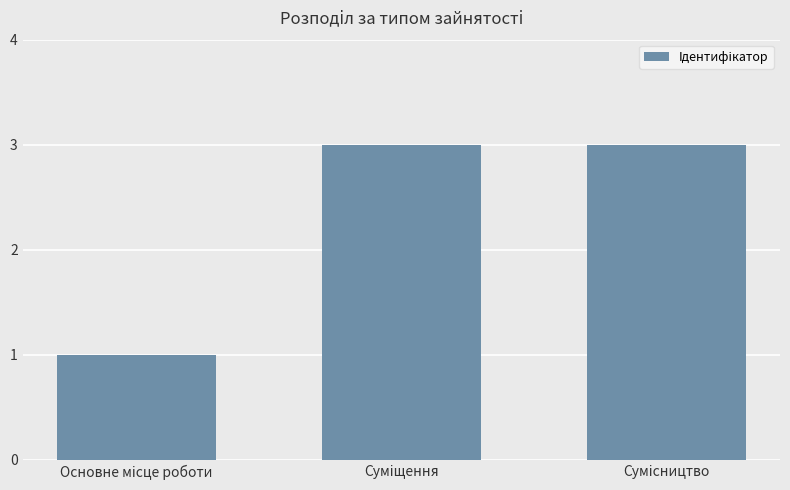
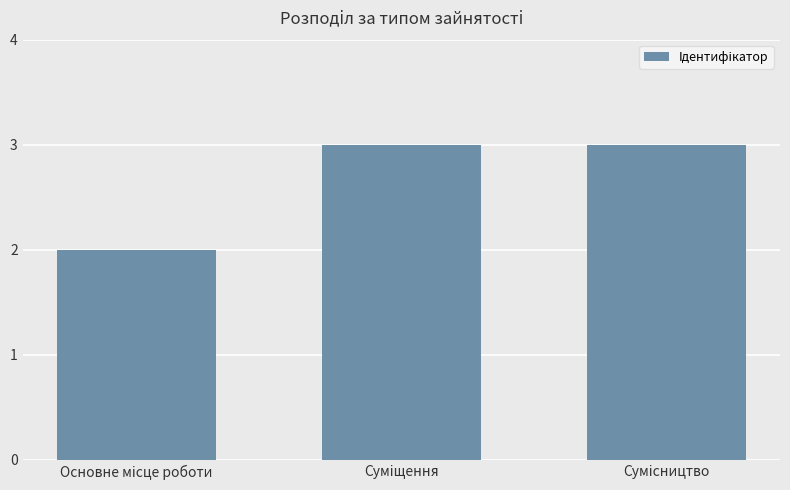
Основне місце роботи: 1 -> 2
